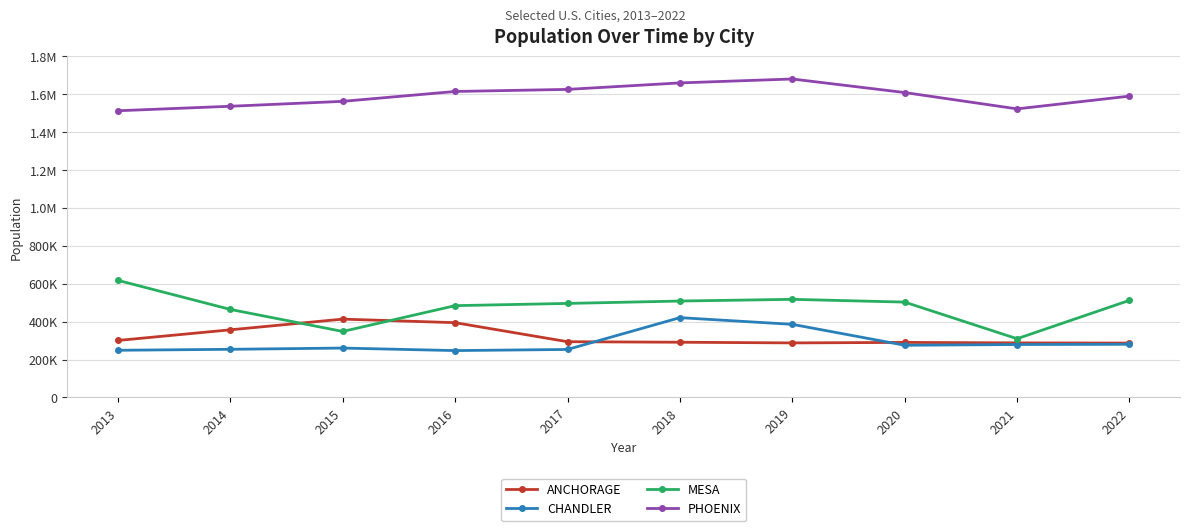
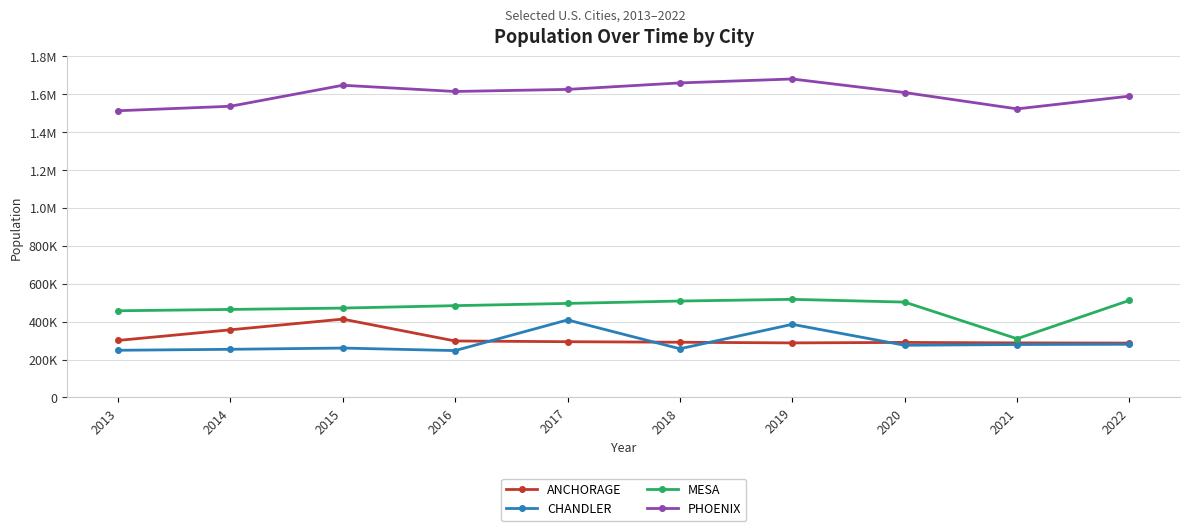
MESA, 2013: 620000 -> 460000
MESA, 2015: 350000 -> 470000
PHOENIX, 2015: 1560000 -> 1650000
ANCHORAGE, 2016: 390000 -> 300000
CHANDLER, 2017: 250000 -> 410000
CHANDLER, 2018: 420000 -> 260000
